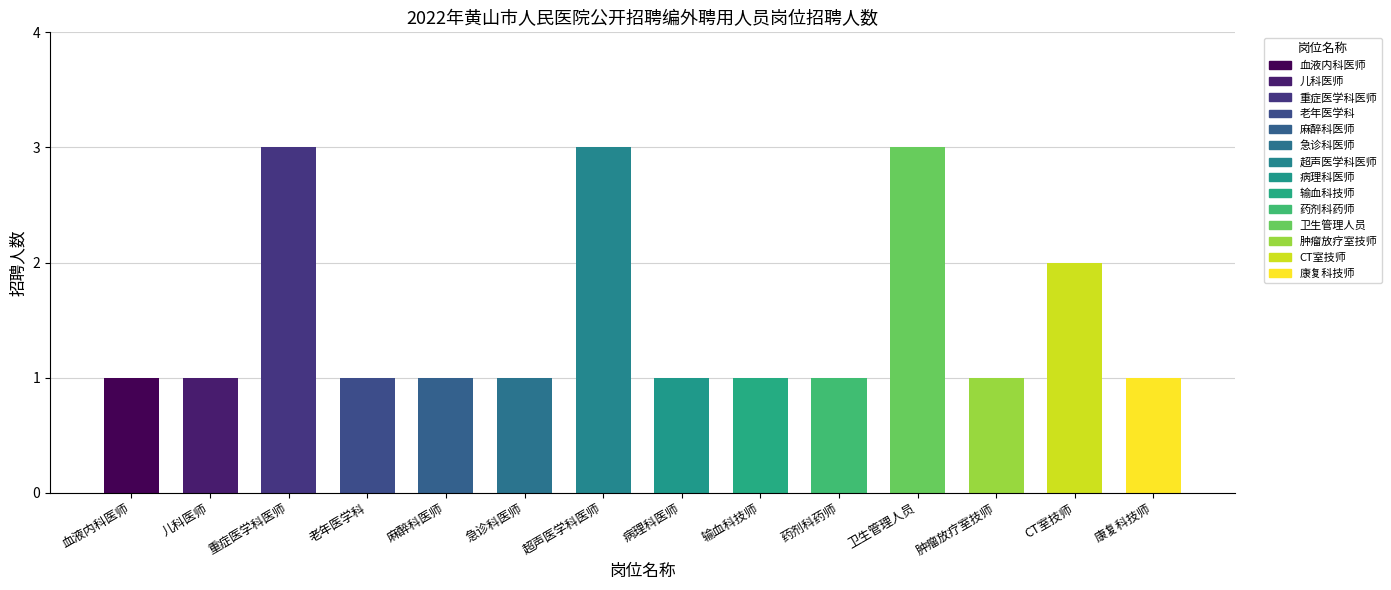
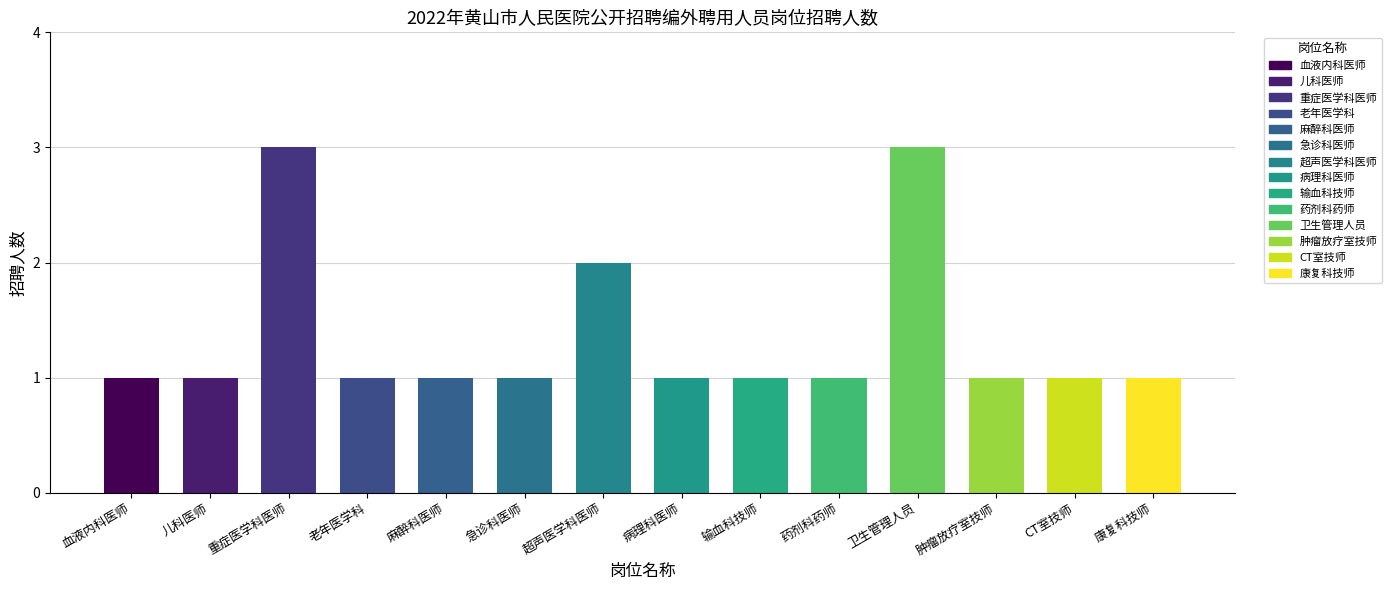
超声医学科医师: 3 -> 2
CT室技师: 2 -> 1
